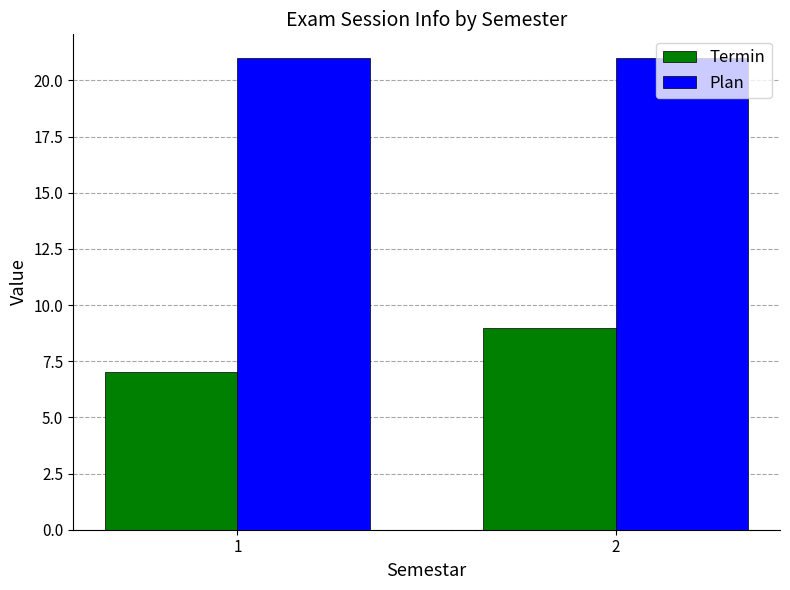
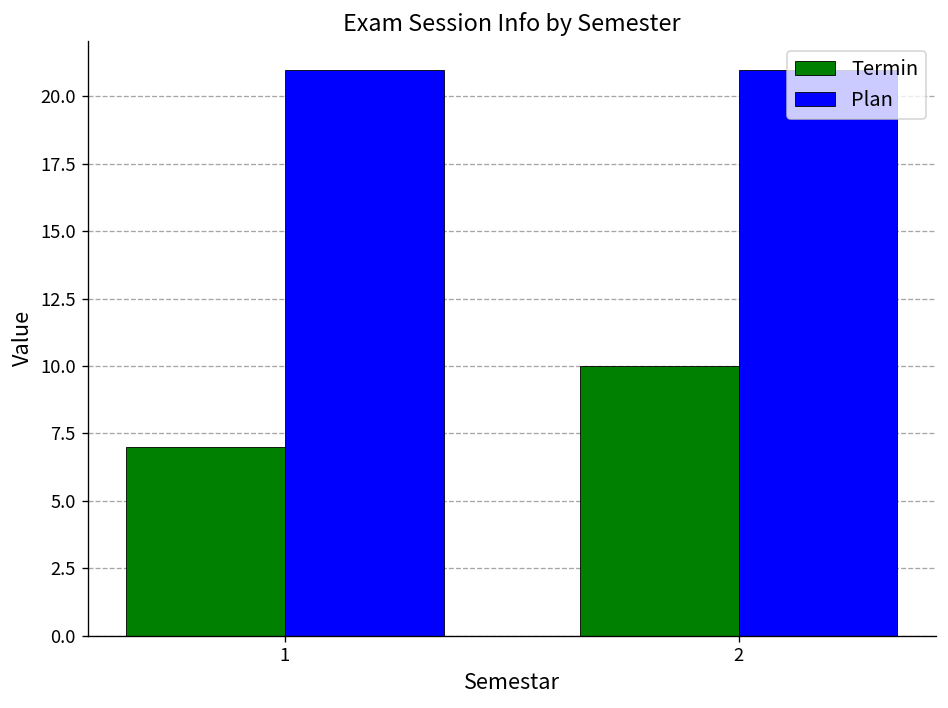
Termin, 2: 9 -> 10
